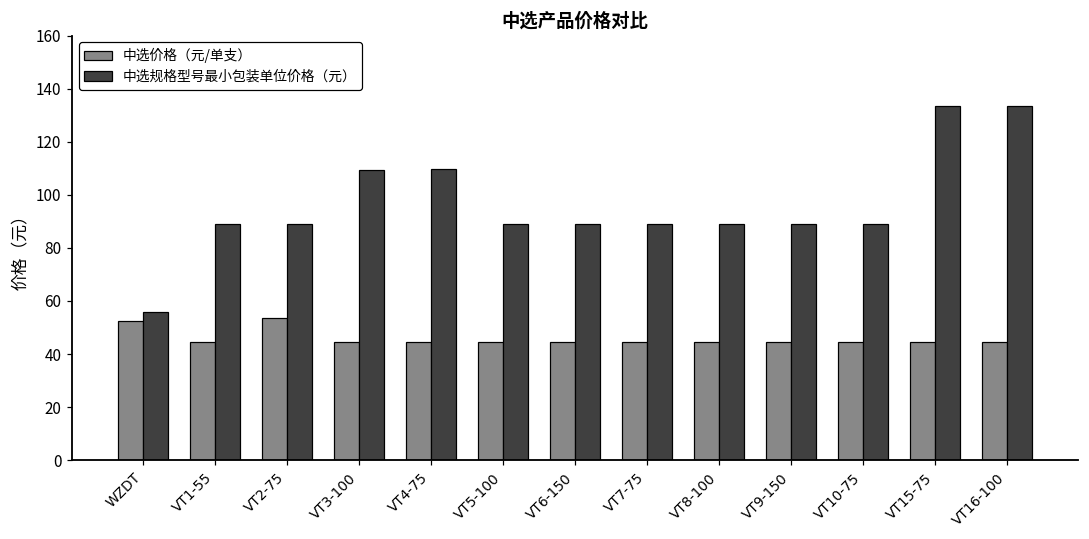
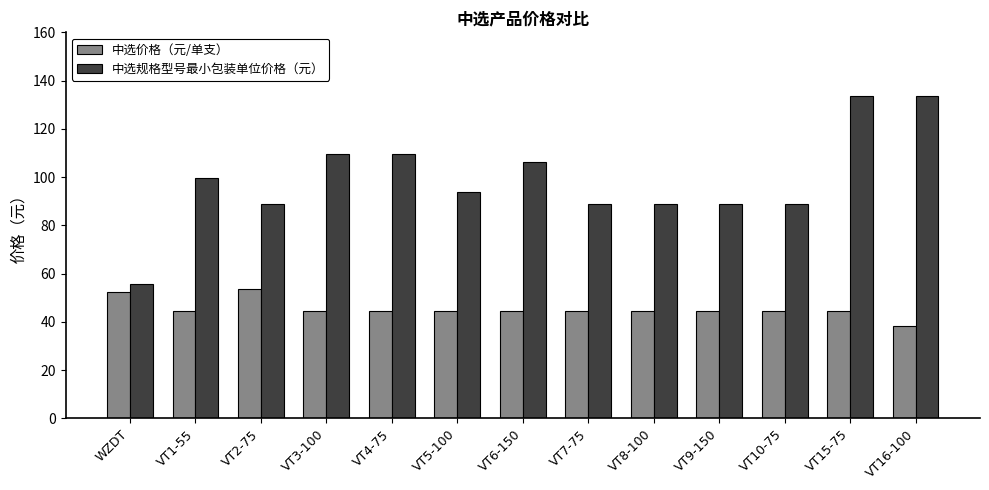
中选规格型号最小包装单位价格（元）, VT1-55: 89 -> 100
中选规格型号最小包装单位价格（元）, VT5-100: 89 -> 94
中选规格型号最小包装单位价格（元）, VT6-150: 89 -> 106
中选价格（元/单支）, VT16-100: 45 -> 38
